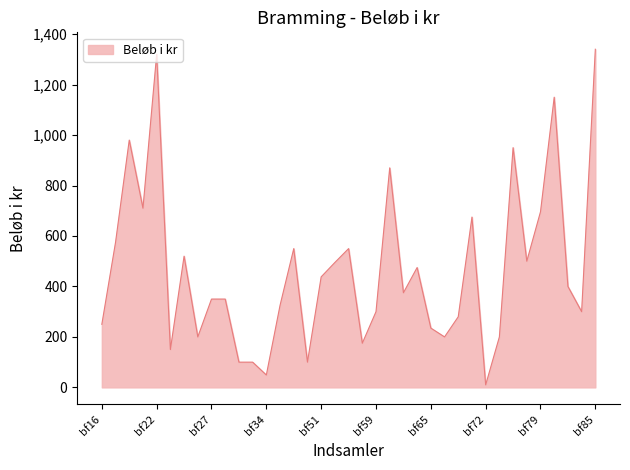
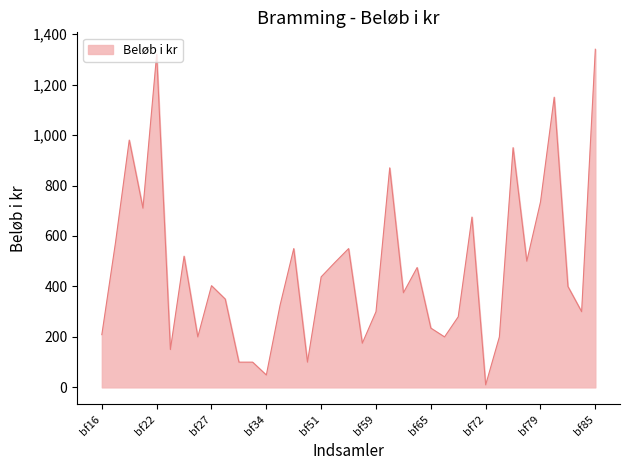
bf16: 250 -> 210
bf27: 350 -> 400
bf79: 700 -> 740
